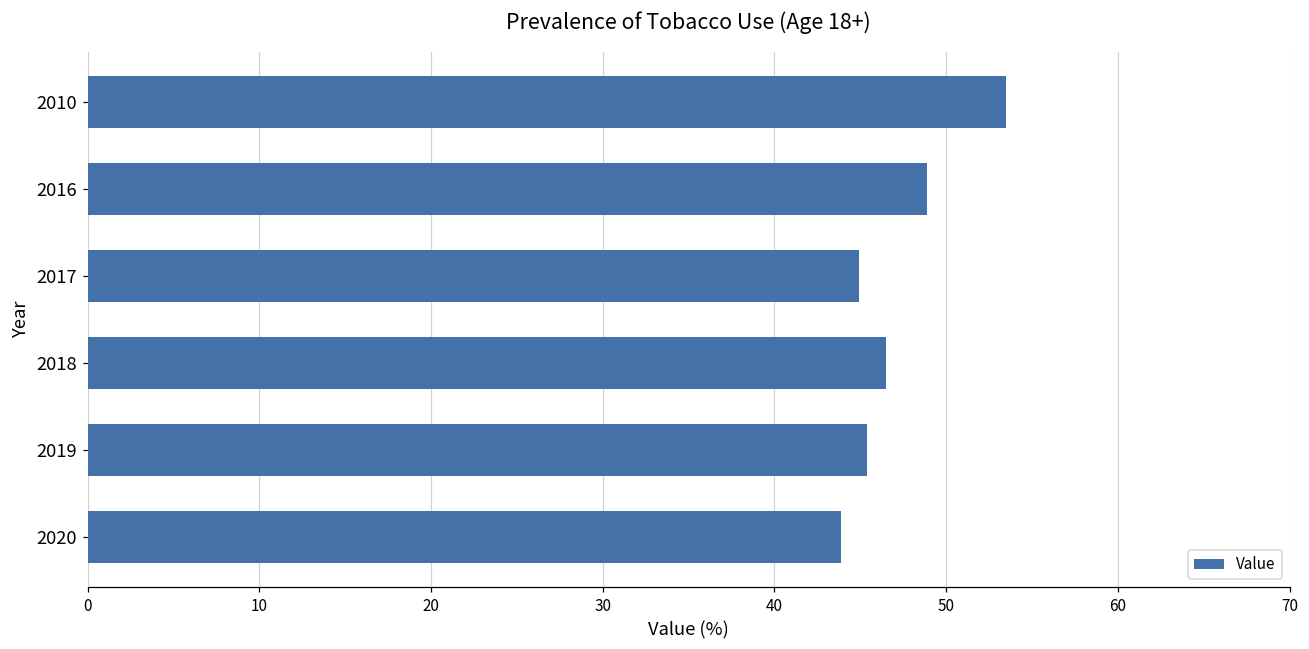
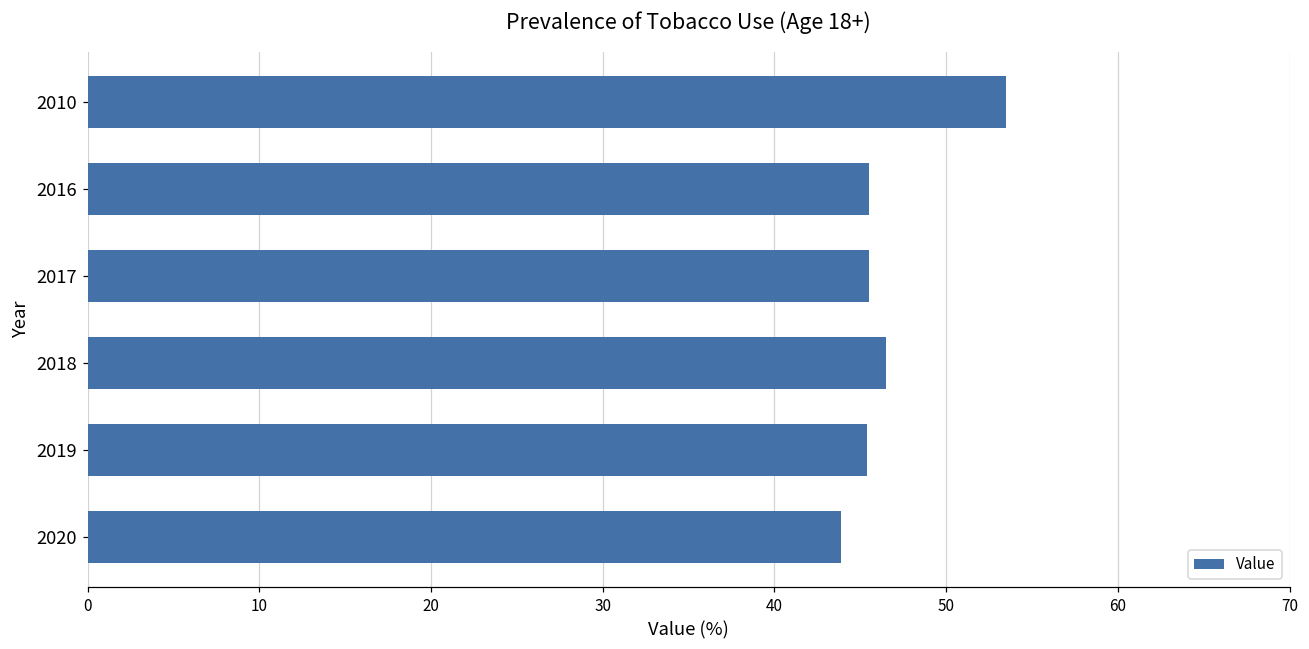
2016: 48.9 -> 45.5
2017: 44.9 -> 45.5
